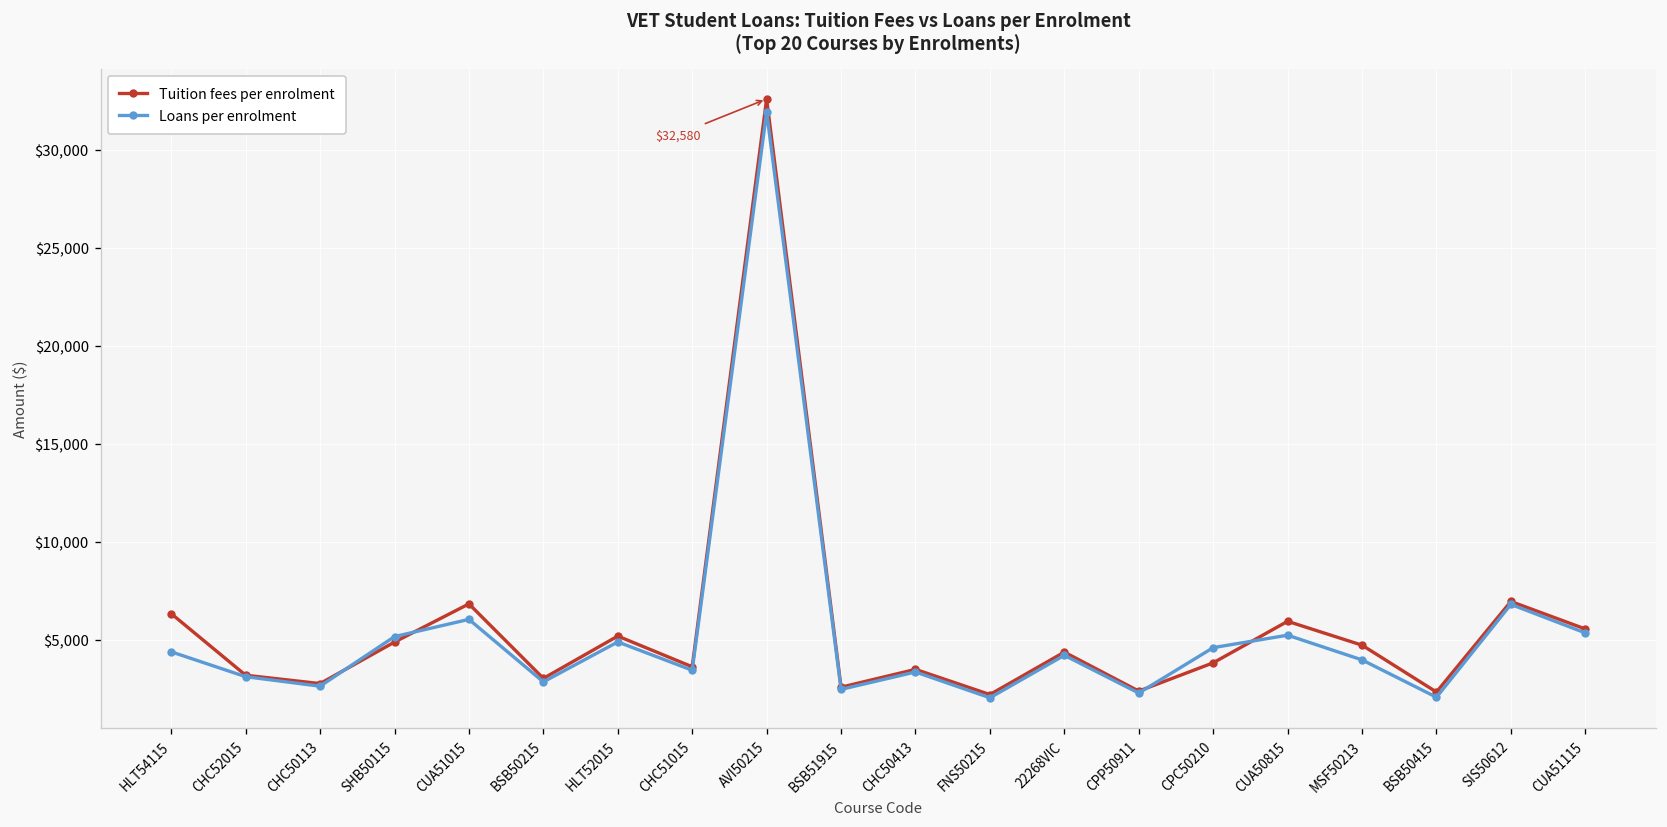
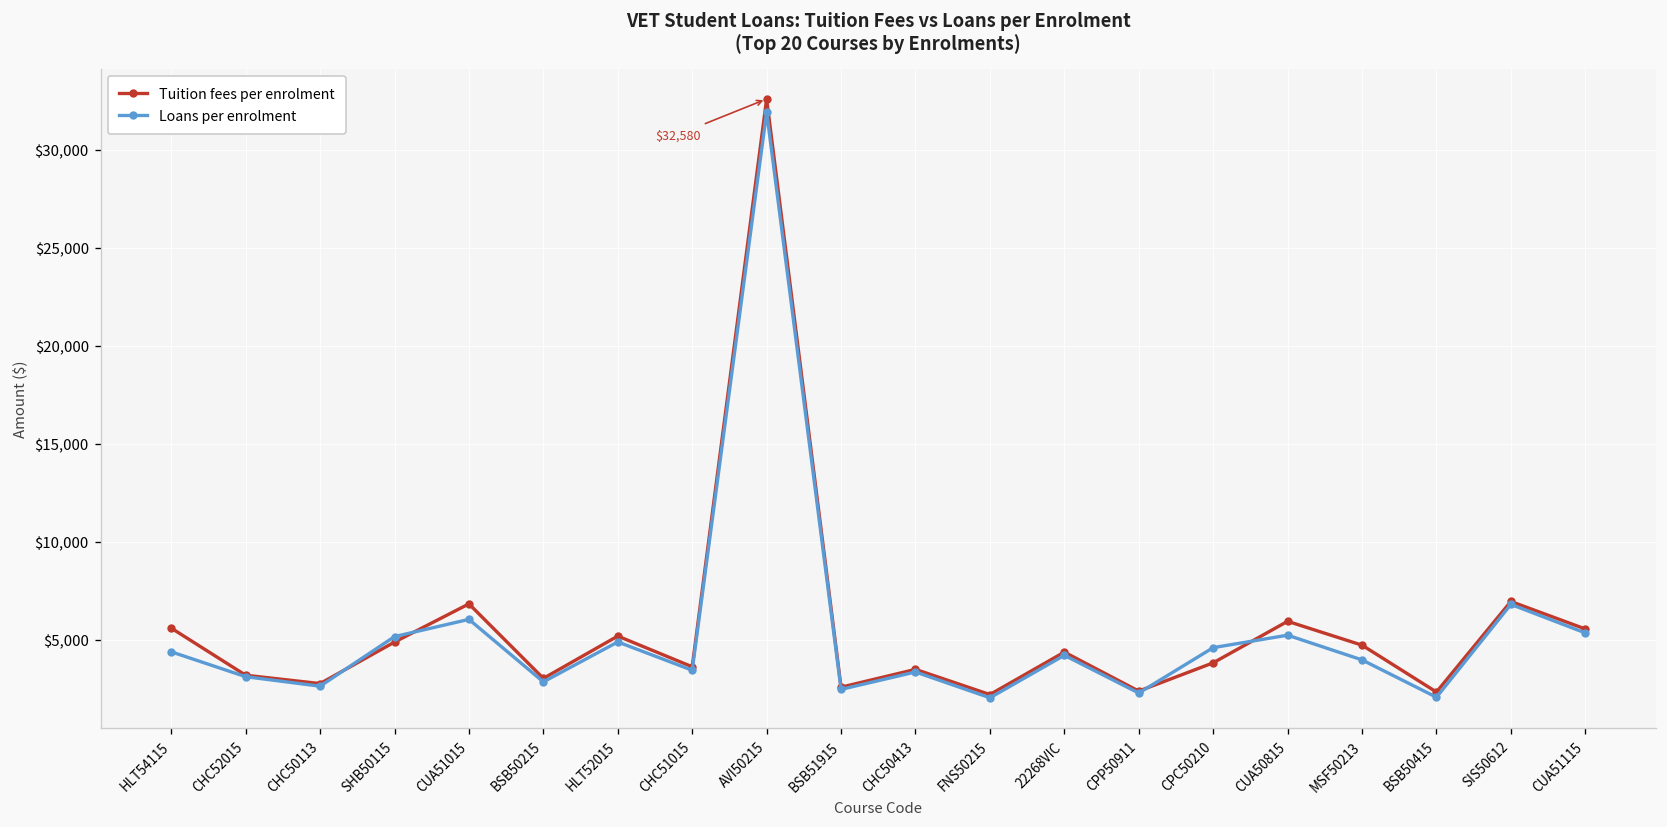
Tuition fees per enrolment, HLT54115: $6,300 -> $5,600
